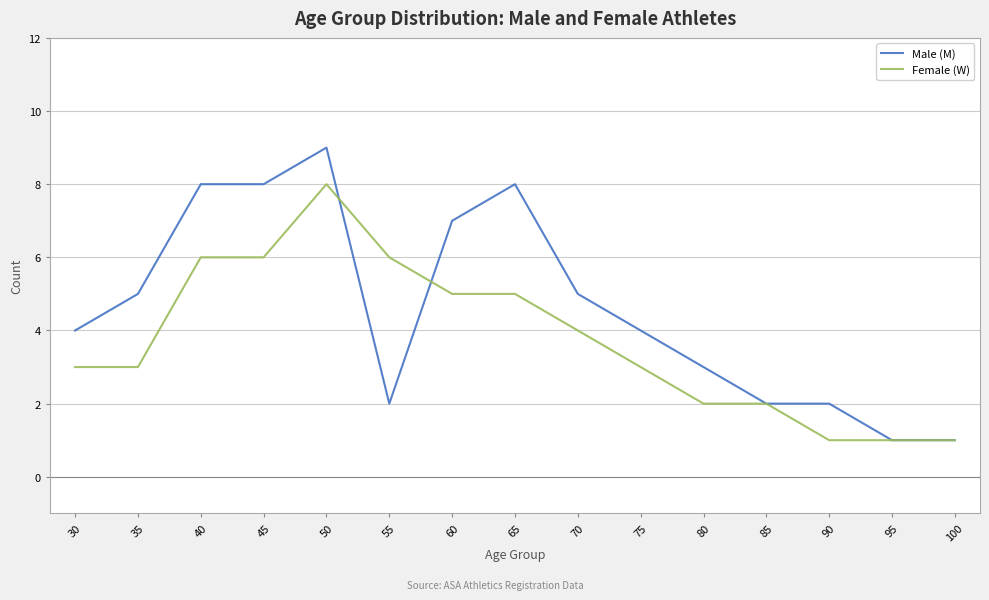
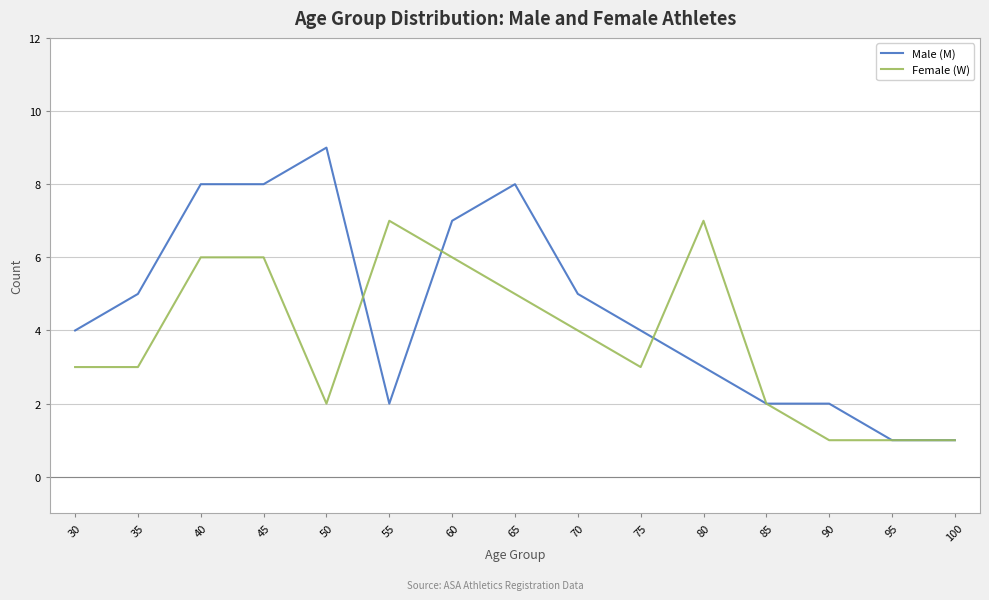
Female (W), 50: 8 -> 2
Female (W), 55: 6 -> 7
Female (W), 60: 5 -> 6
Female (W), 80: 2 -> 7
